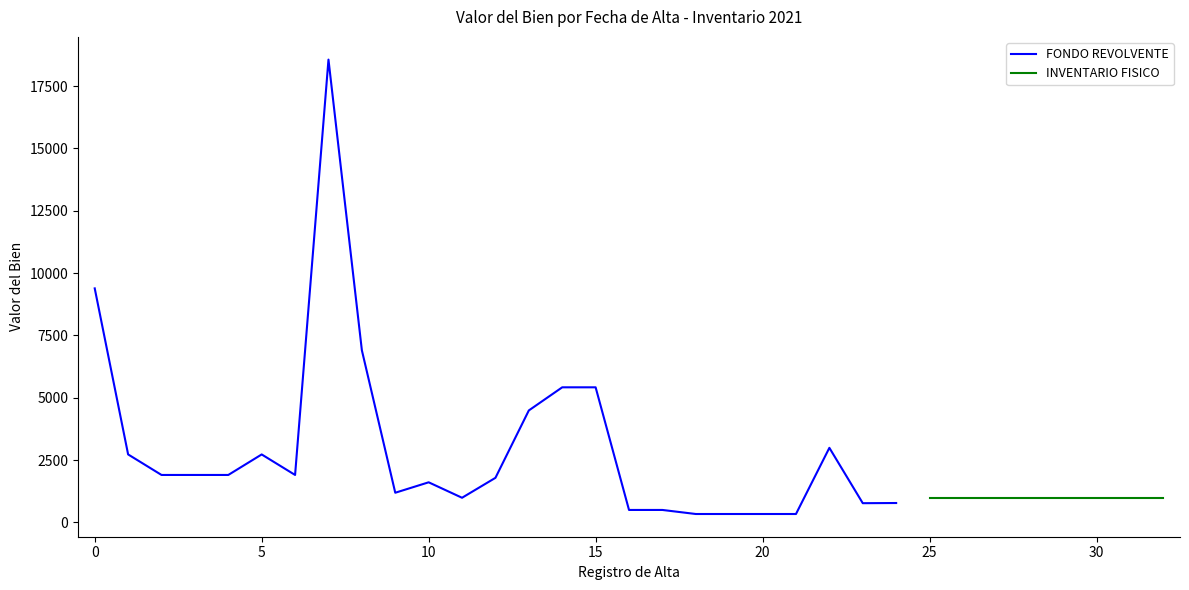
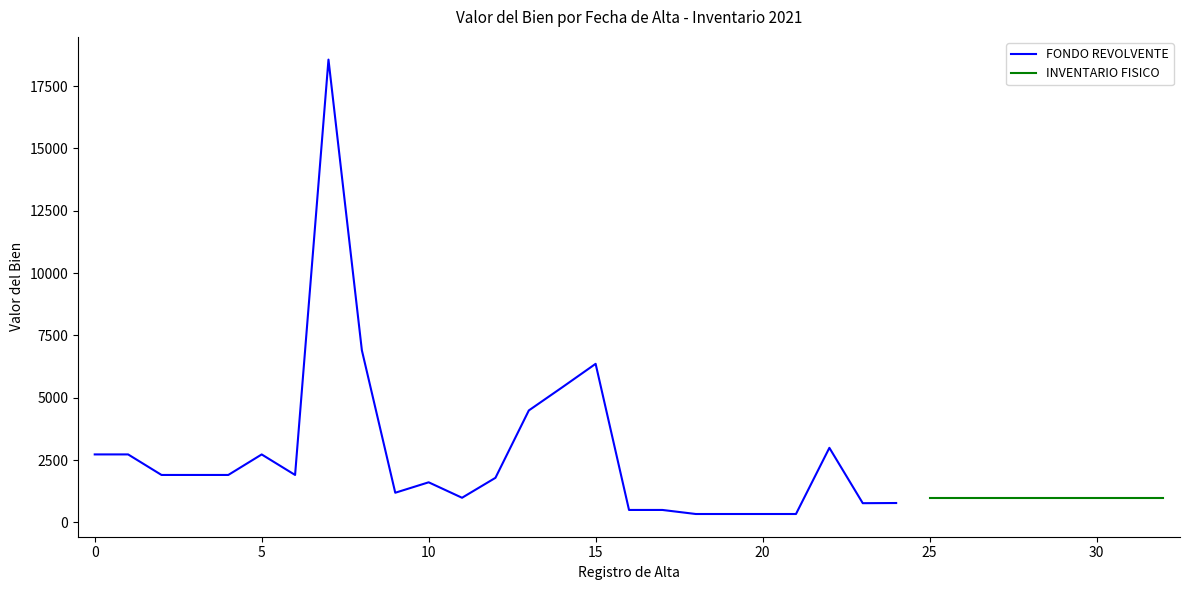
FONDO REVOLVENTE, 0: 9400 -> 2700
FONDO REVOLVENTE, 15: 5400 -> 6400
